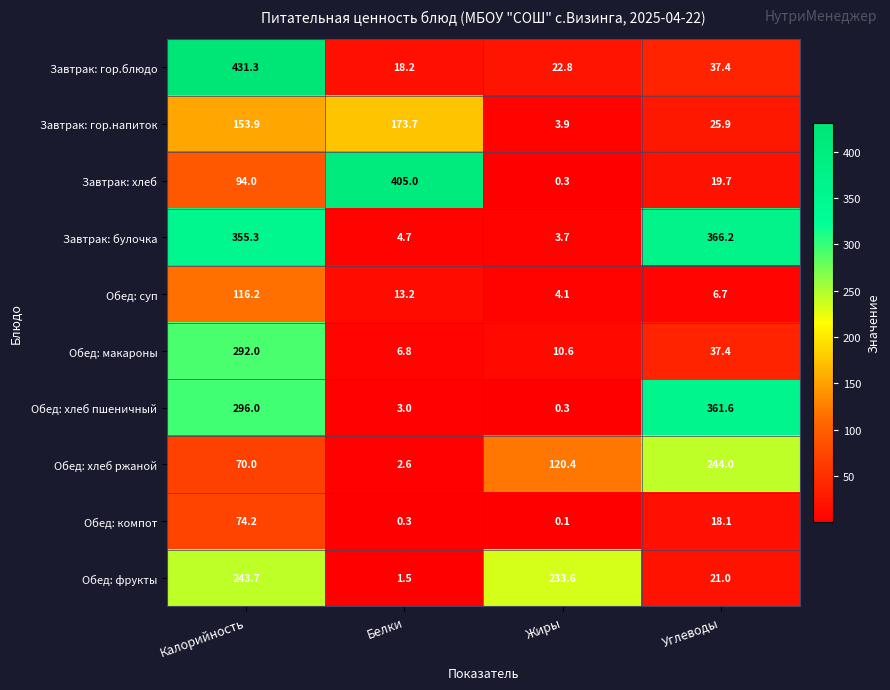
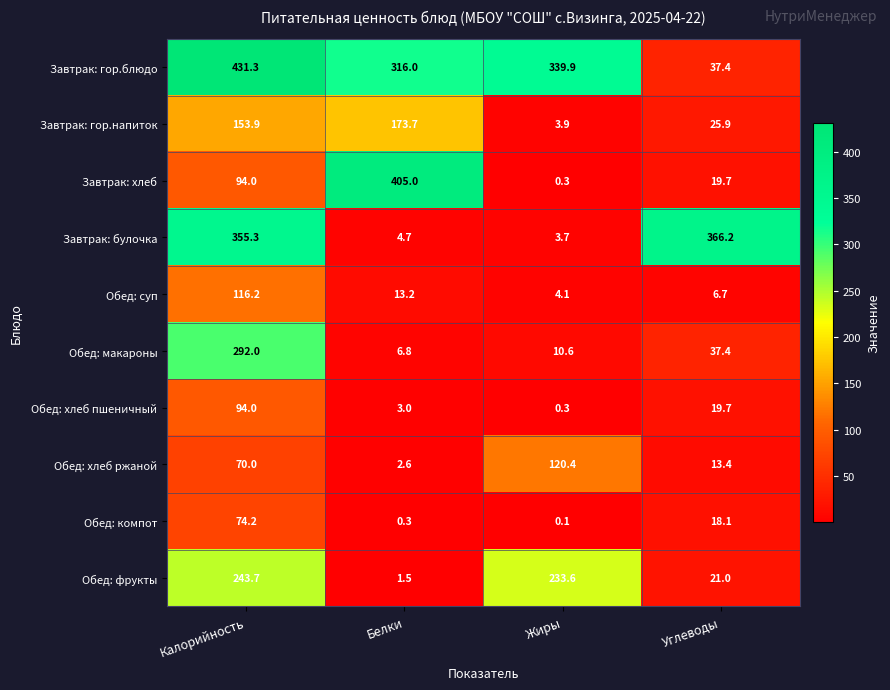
Завтрак: гор.блюдо, Белки: 18.2 -> 316.0
Завтрак: гор.блюдо, Жиры: 22.8 -> 339.9
Обед: хлеб пшеничный, Калорийность: 296.0 -> 94.0
Обед: хлеб пшеничный, Углеводы: 361.6 -> 19.7
Обед: хлеб ржаной, Углеводы: 244.0 -> 13.4
